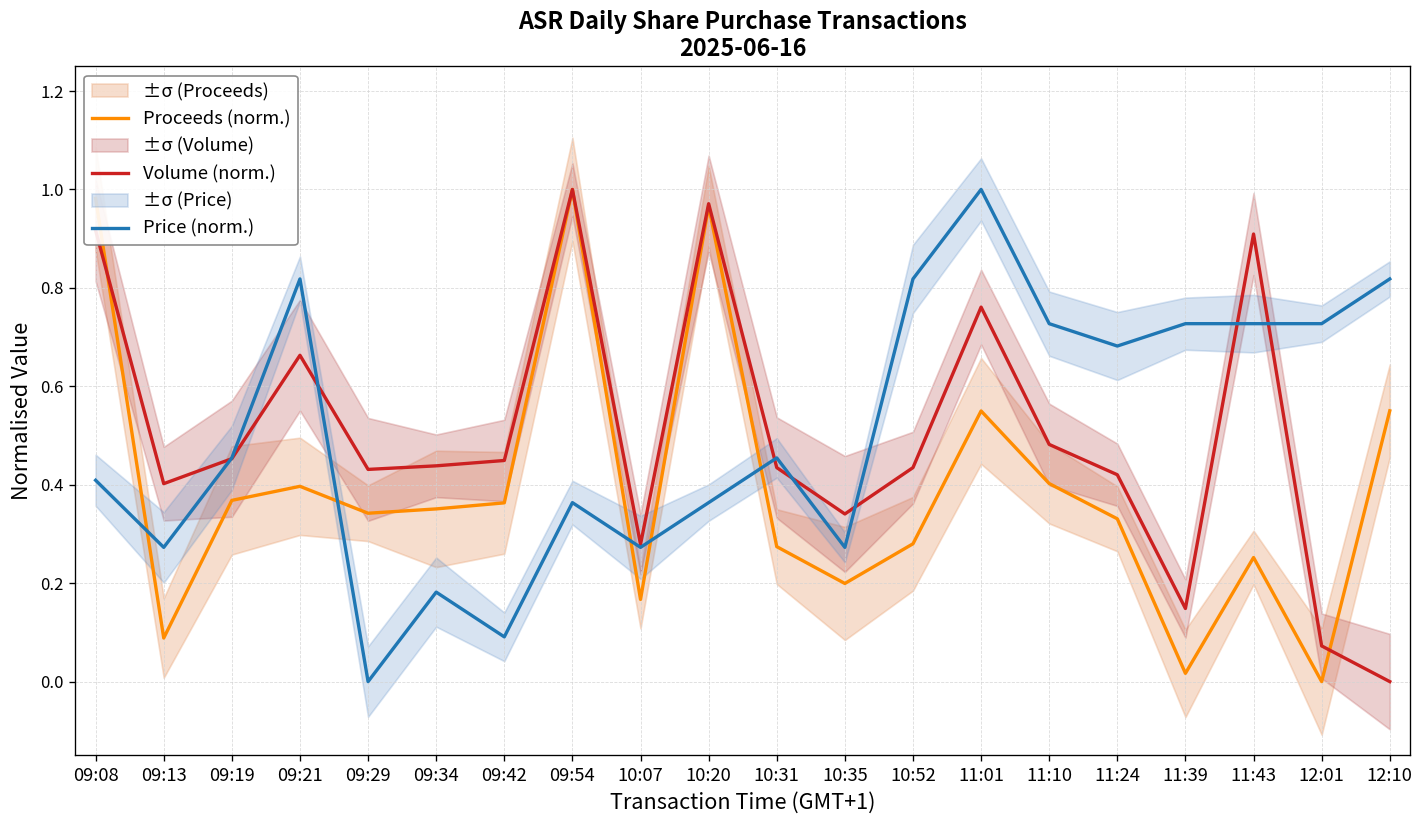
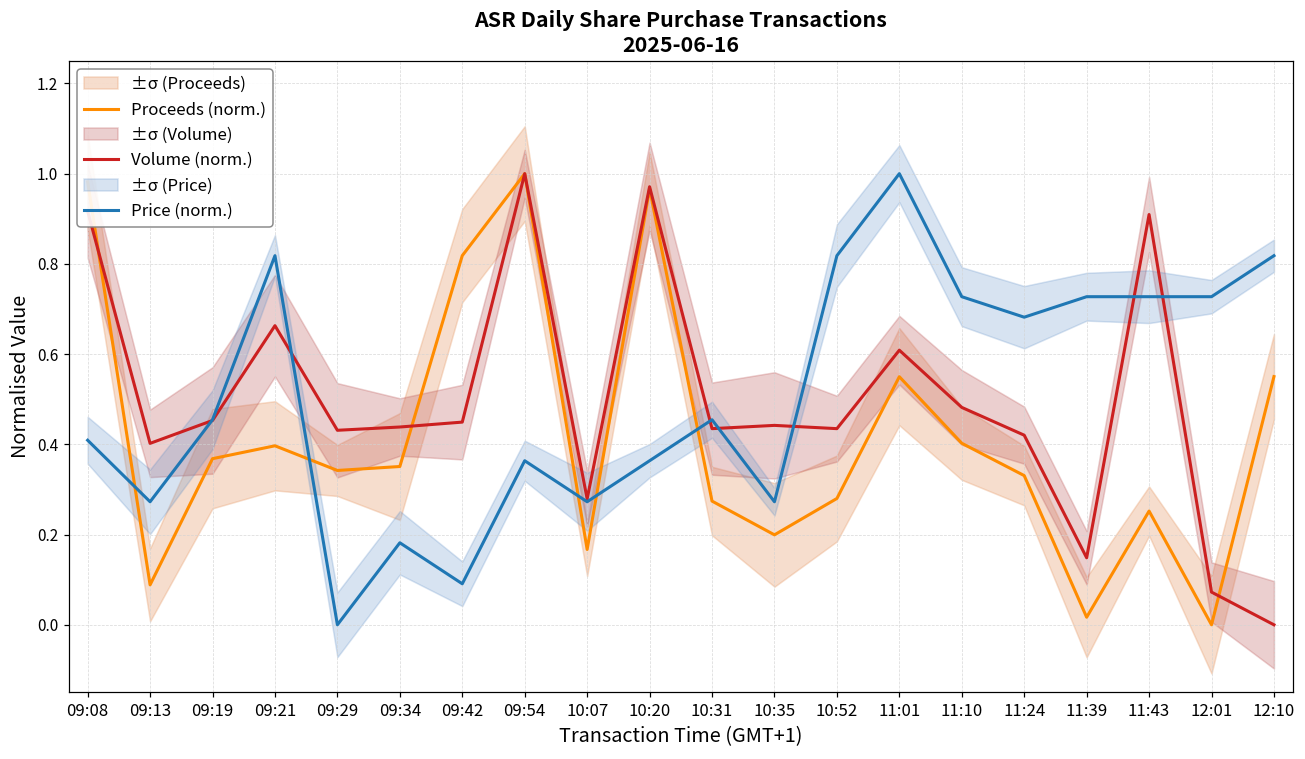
Proceeds (norm.), 09:42: 0.36 -> 0.82
Volume (norm.), 10:35: 0.34 -> 0.44
Volume (norm.), 11:01: 0.76 -> 0.61
